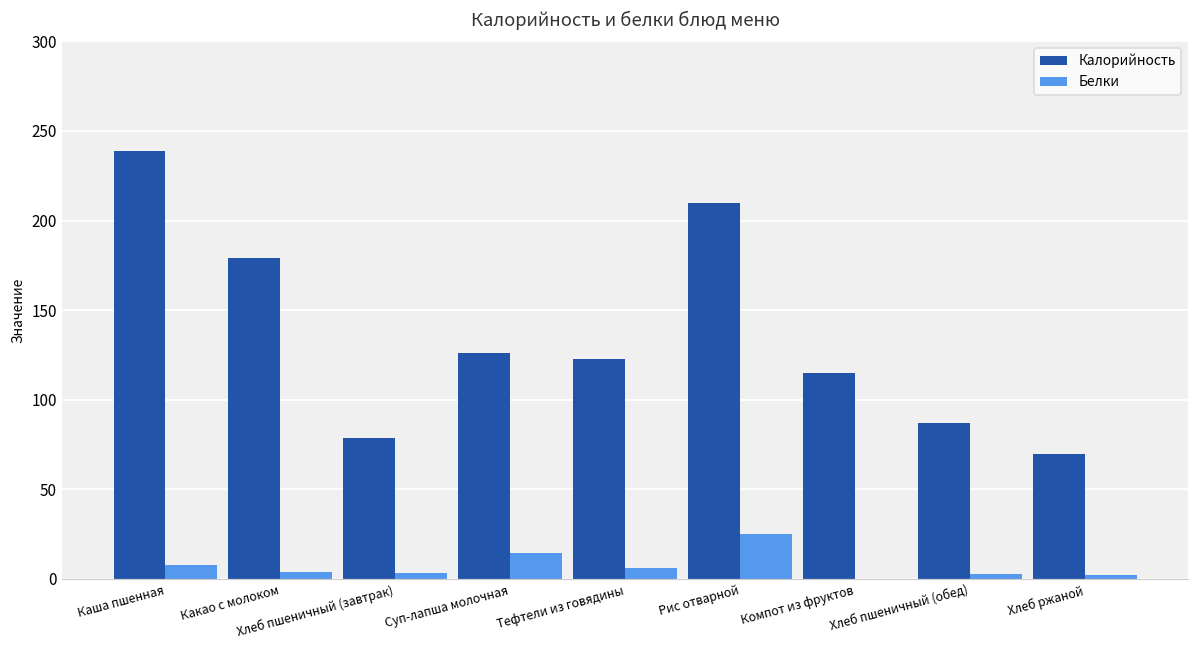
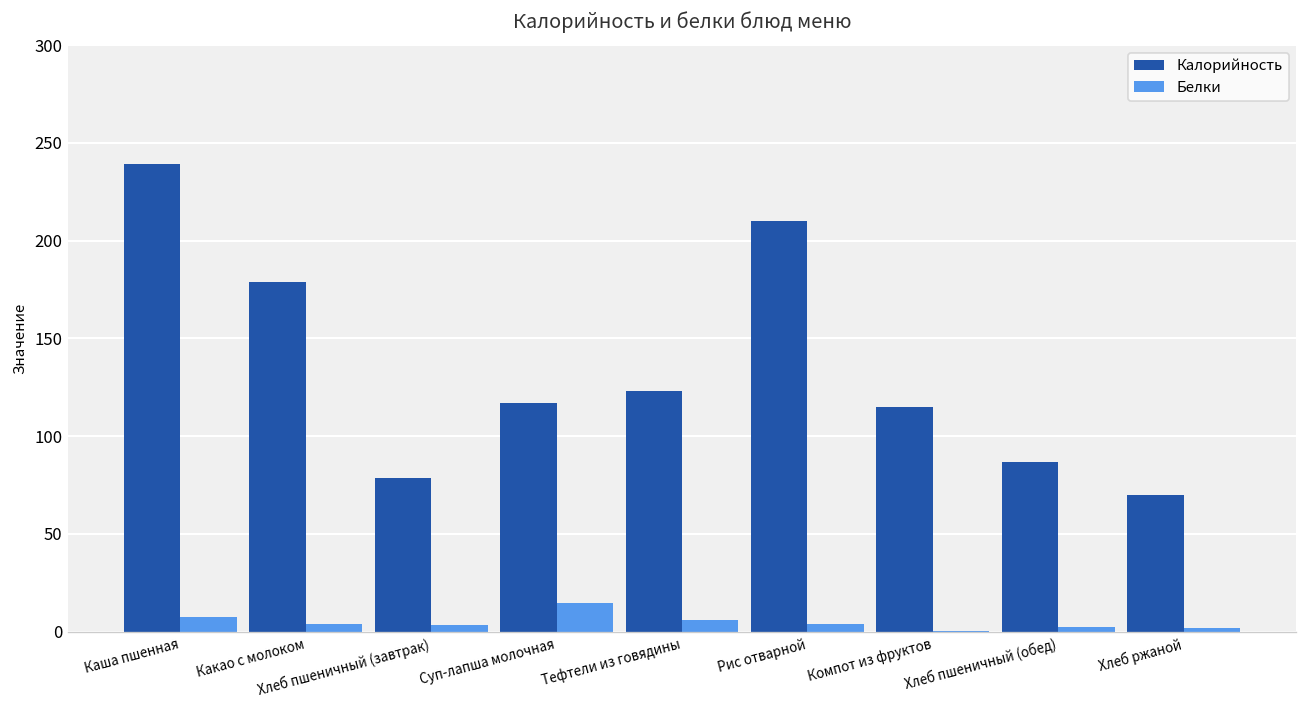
Калорийность, Суп-лапша молочная: 126 -> 117
Белки, Рис отварной: 25 -> 4
